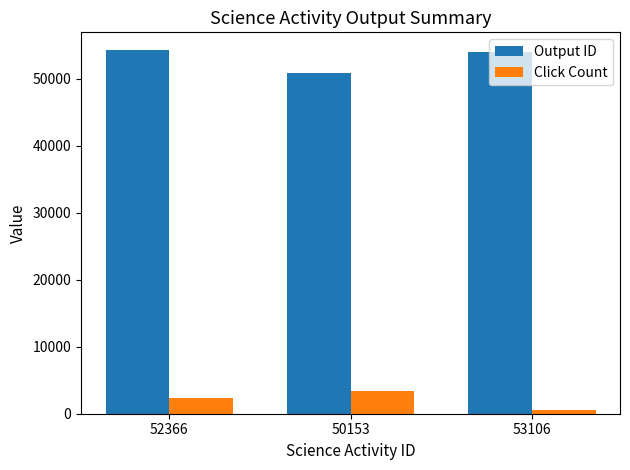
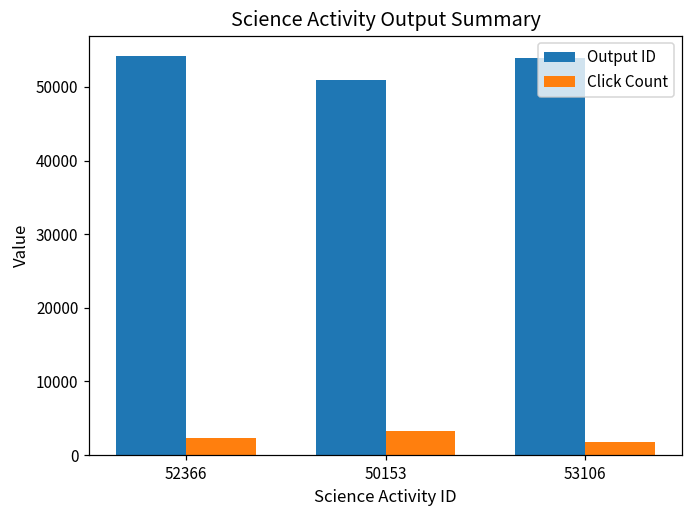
Click Count, 53106: 1000 -> 2000
